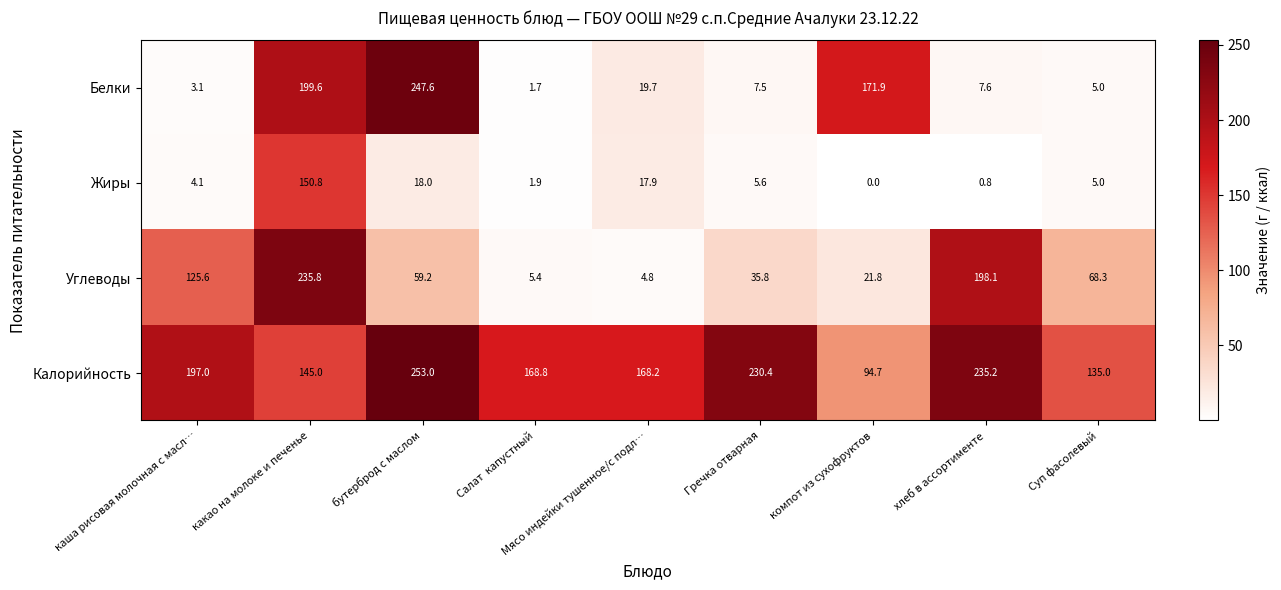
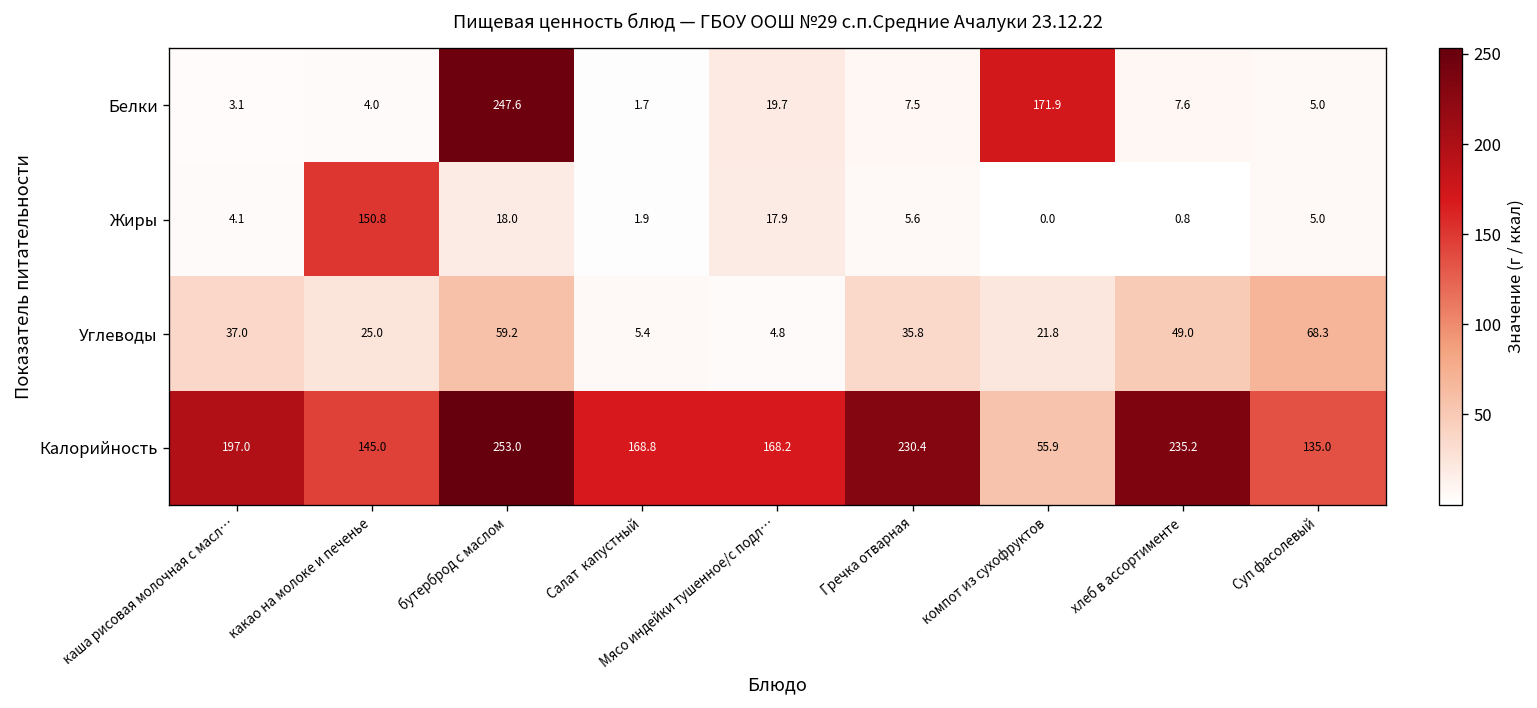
Белки, какао на молоке и печенье: 199.6 -> 4.0
Углеводы, каша рисовая молочная с масл…: 125.6 -> 37.0
Углеводы, какао на молоке и печенье: 235.8 -> 25.0
Углеводы, хлеб в ассортименте: 198.1 -> 49.0
Калорийность, компот из сухофруктов: 94.7 -> 55.9
